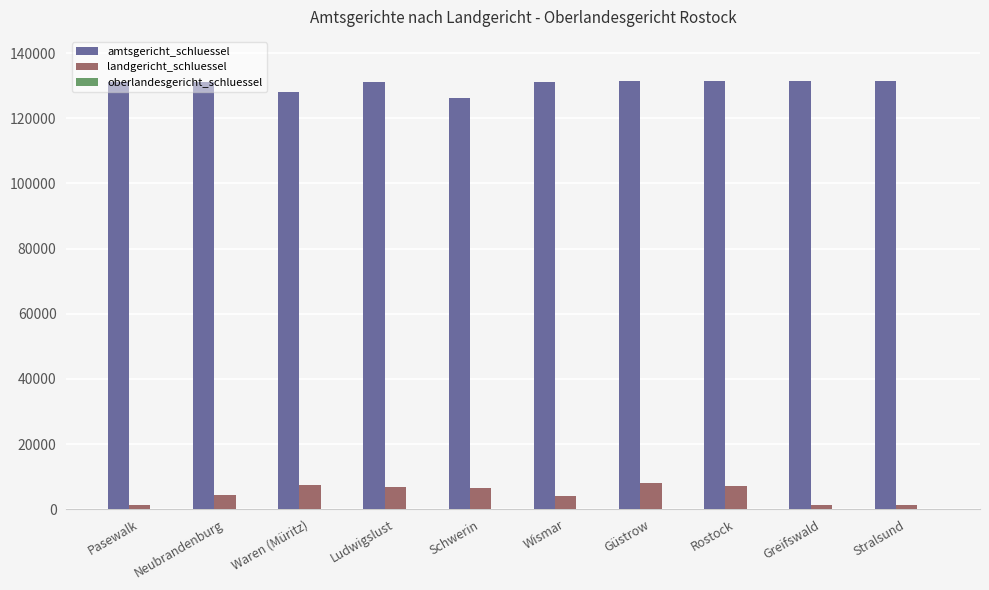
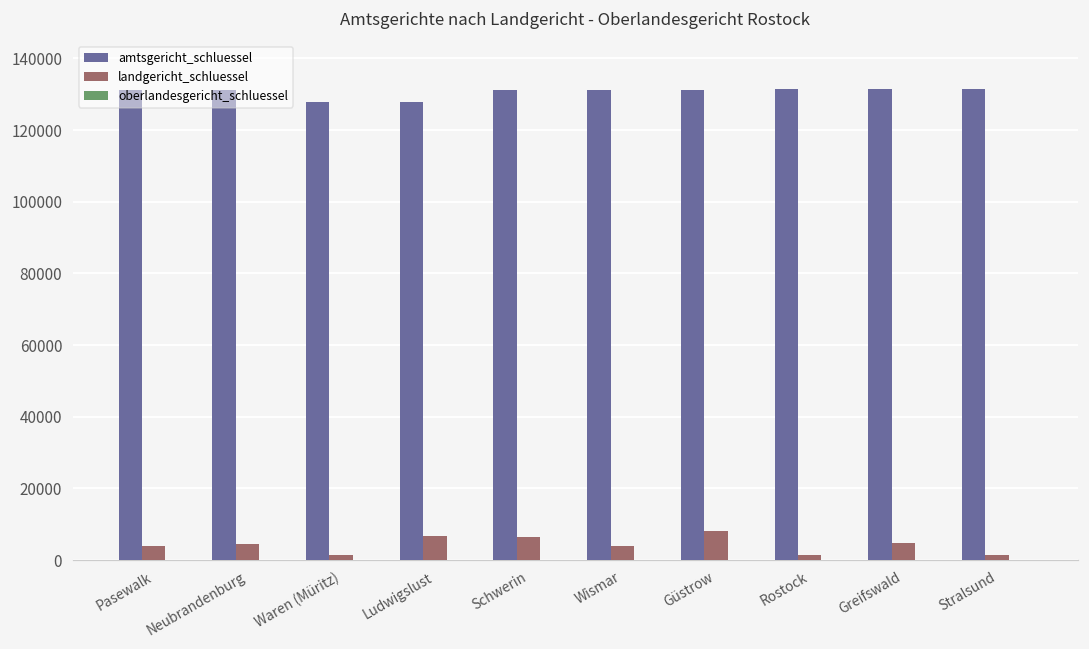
landgericht_schluessel, Pasewalk: 1000 -> 4000
landgericht_schluessel, Waren (Müritz): 8000 -> 1000
amtsgericht_schluessel, Ludwigslust: 131000 -> 128000
amtsgericht_schluessel, Schwerin: 126000 -> 131000
landgericht_schluessel, Rostock: 7000 -> 1000
landgericht_schluessel, Greifswald: 1000 -> 5000
